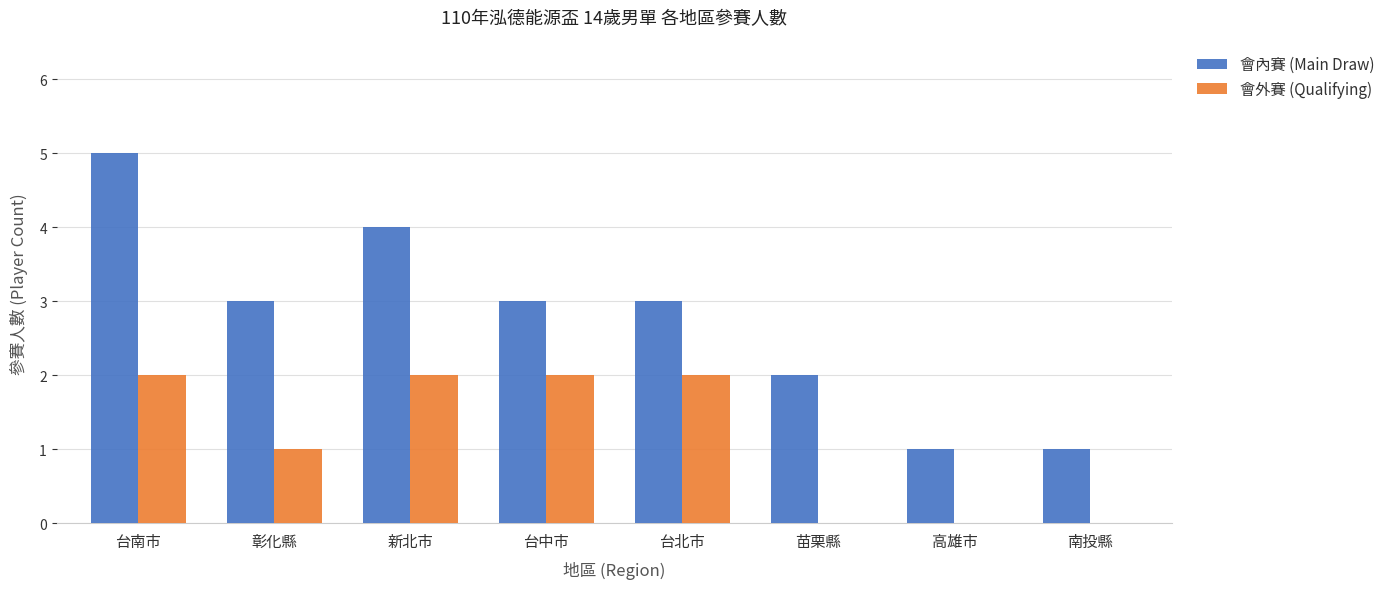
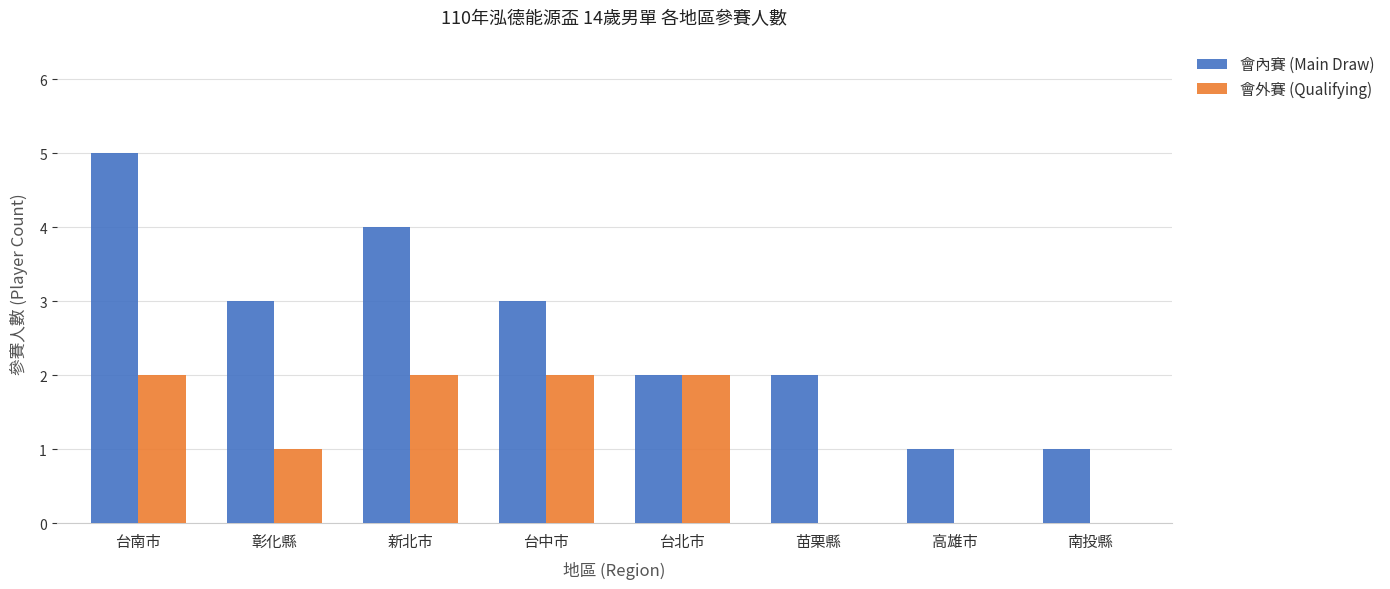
會內賽 (Main Draw), 台北市: 3 -> 2
